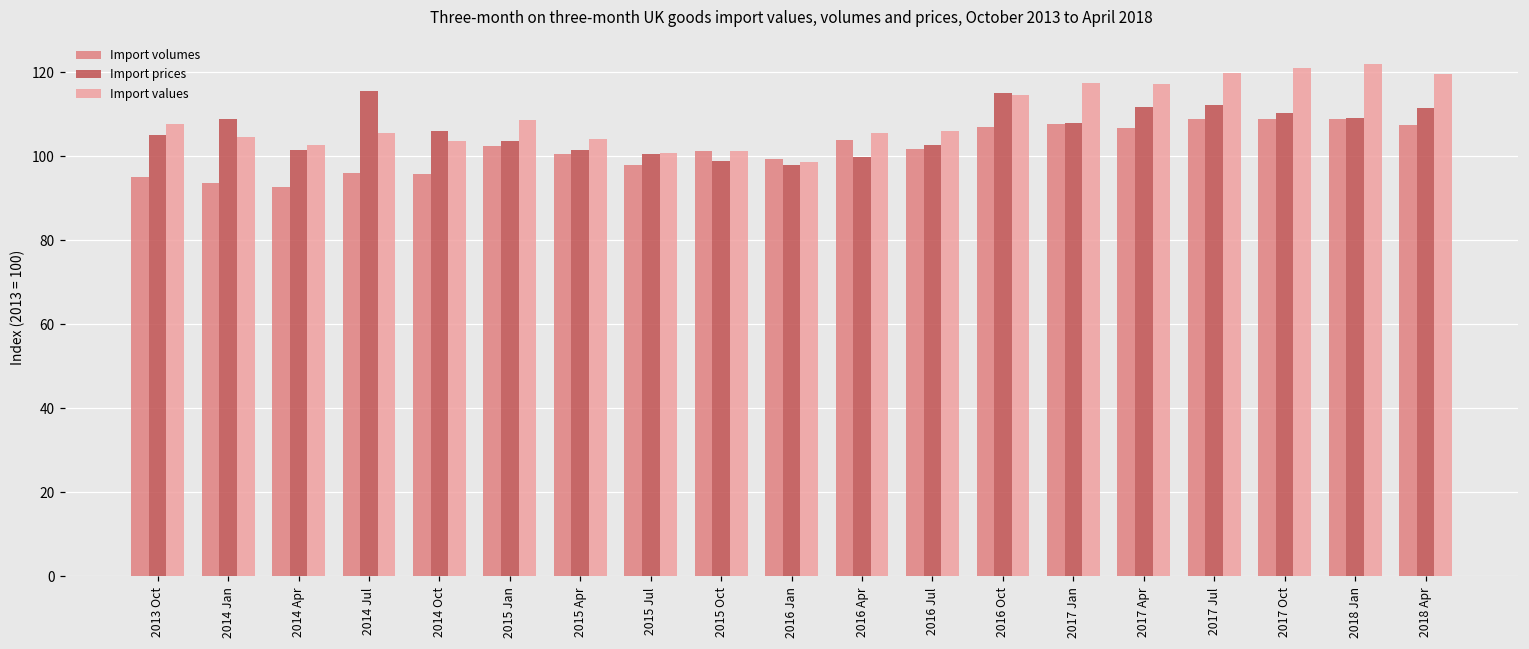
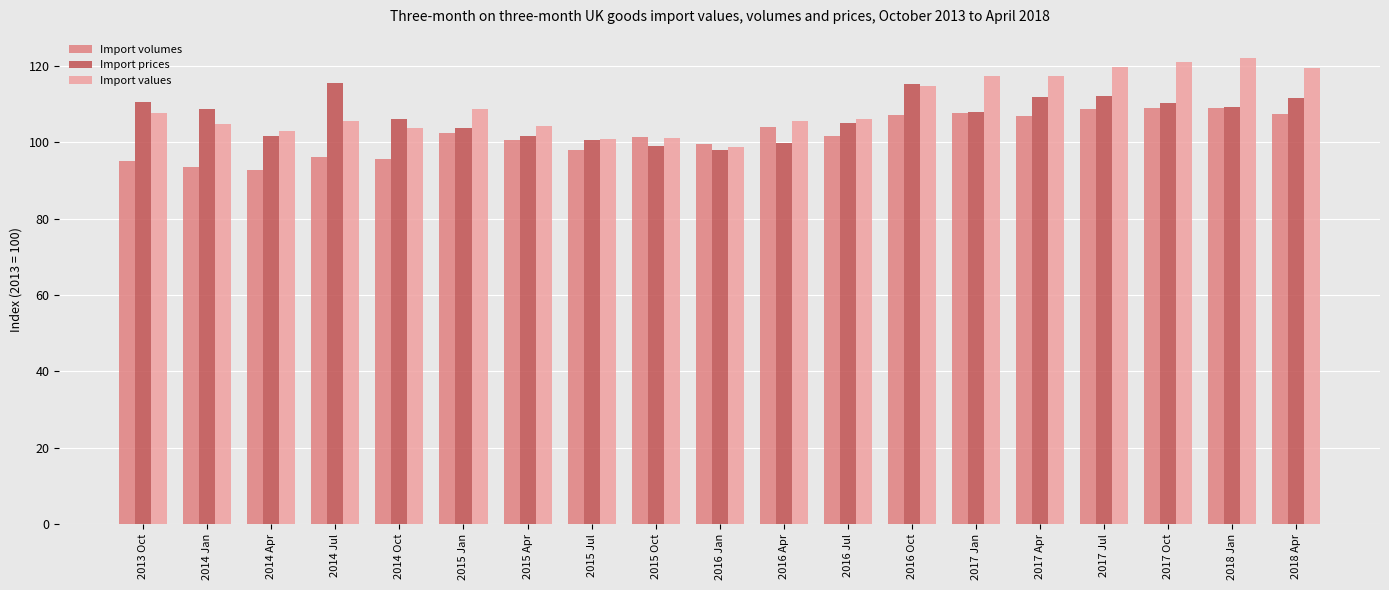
Import prices, 2013 Oct: 105 -> 111
Import prices, 2016 Jul: 103 -> 105
